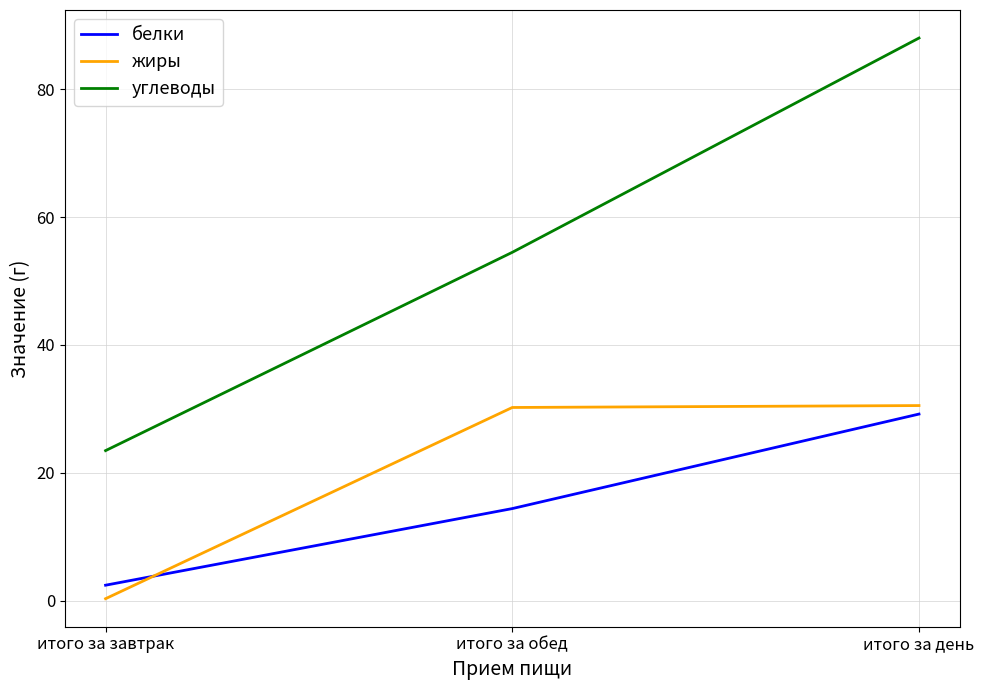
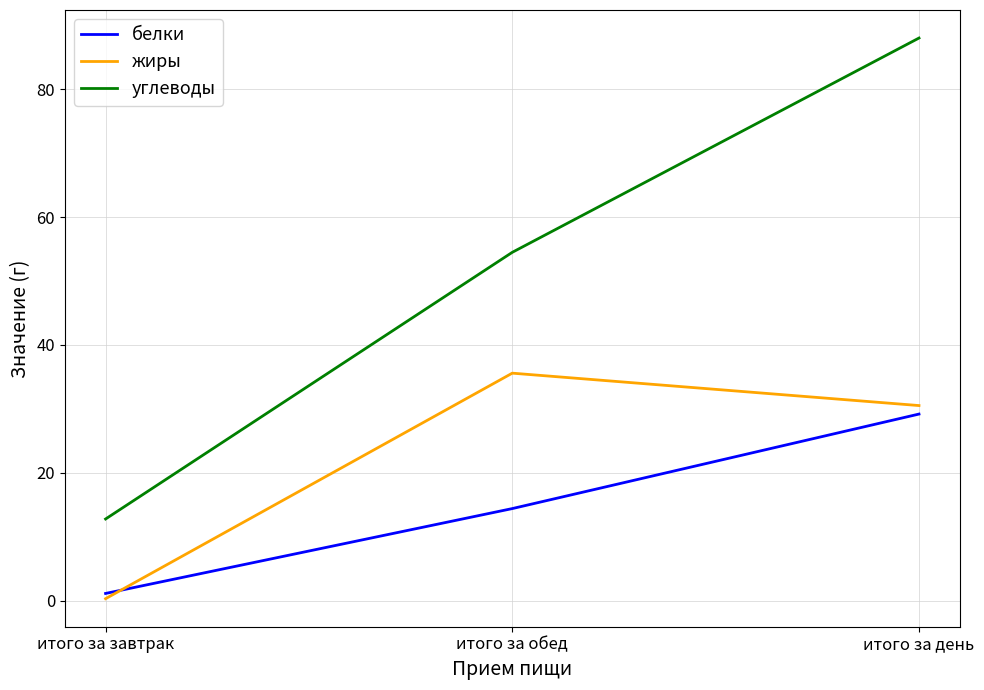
белки, итого за завтрак: 2 -> 1
углеводы, итого за завтрак: 23 -> 13
жиры, итого за обед: 30 -> 36
